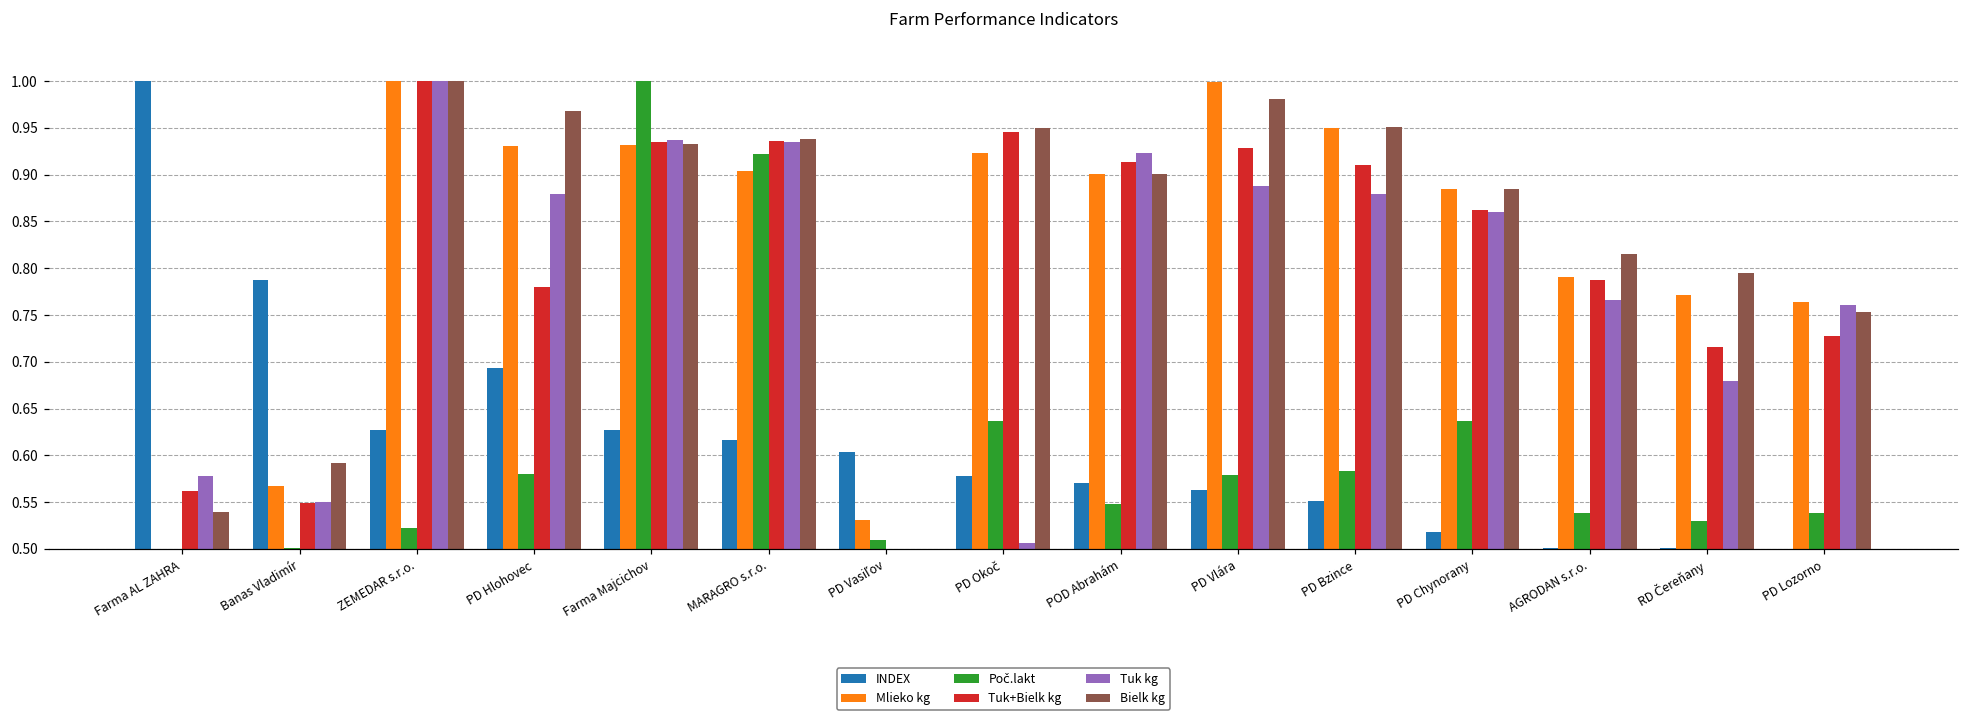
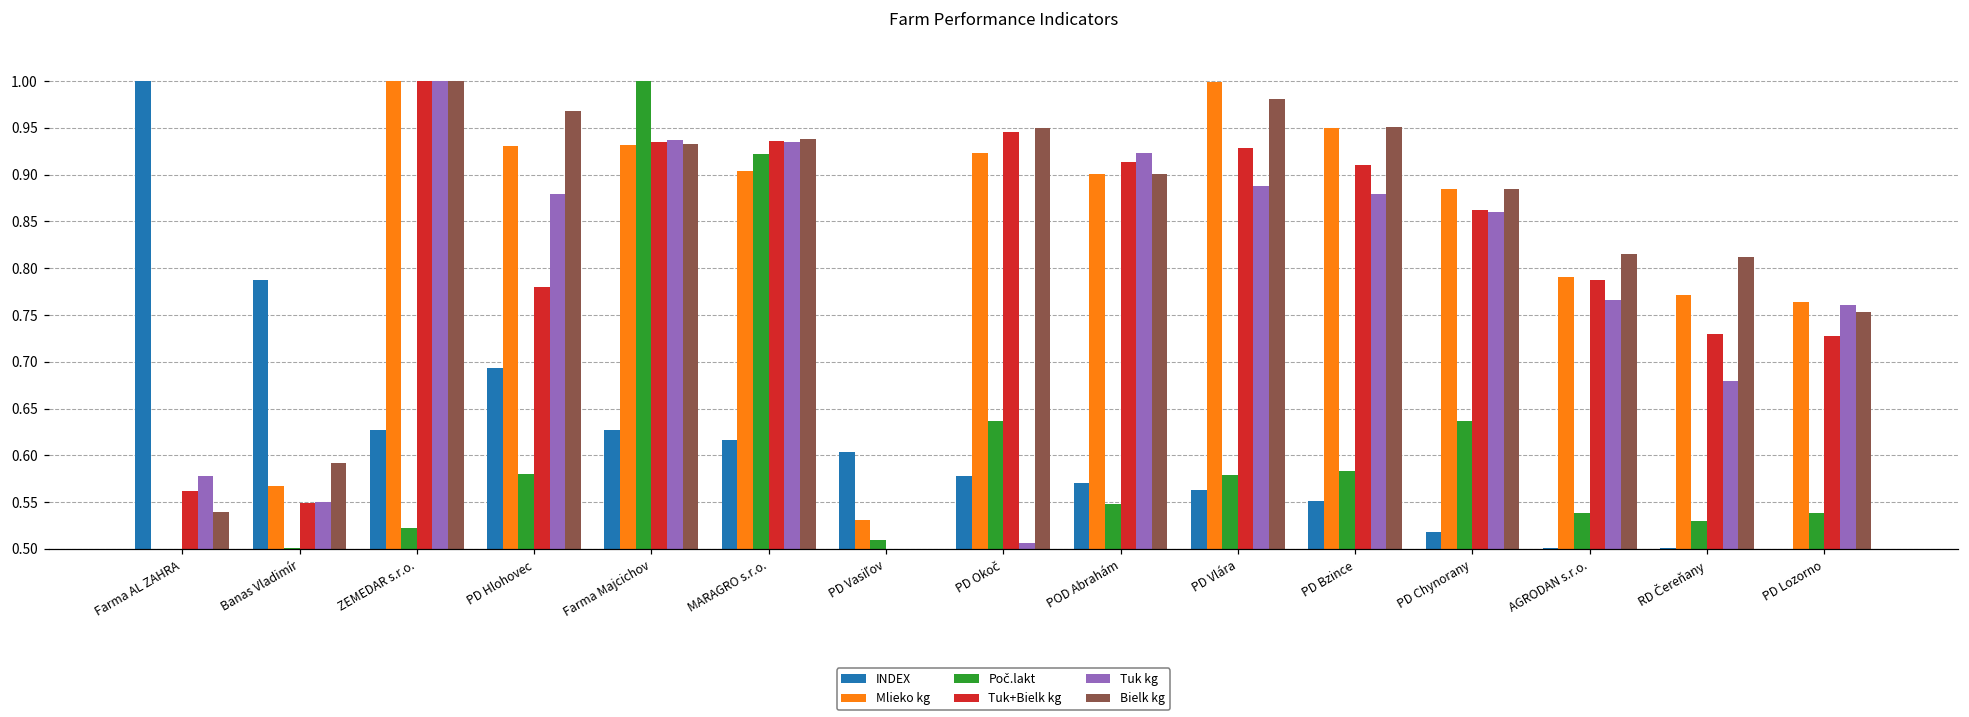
Tuk+Bielk kg, RD Čereňany: 0.72 -> 0.73
Bielk kg, RD Čereňany: 0.79 -> 0.81
